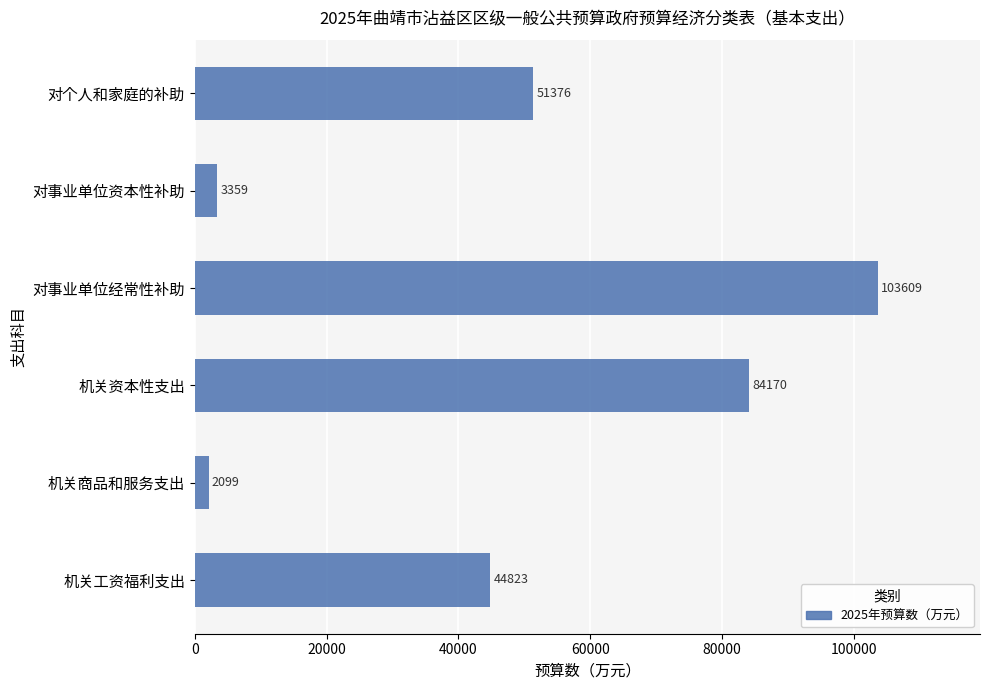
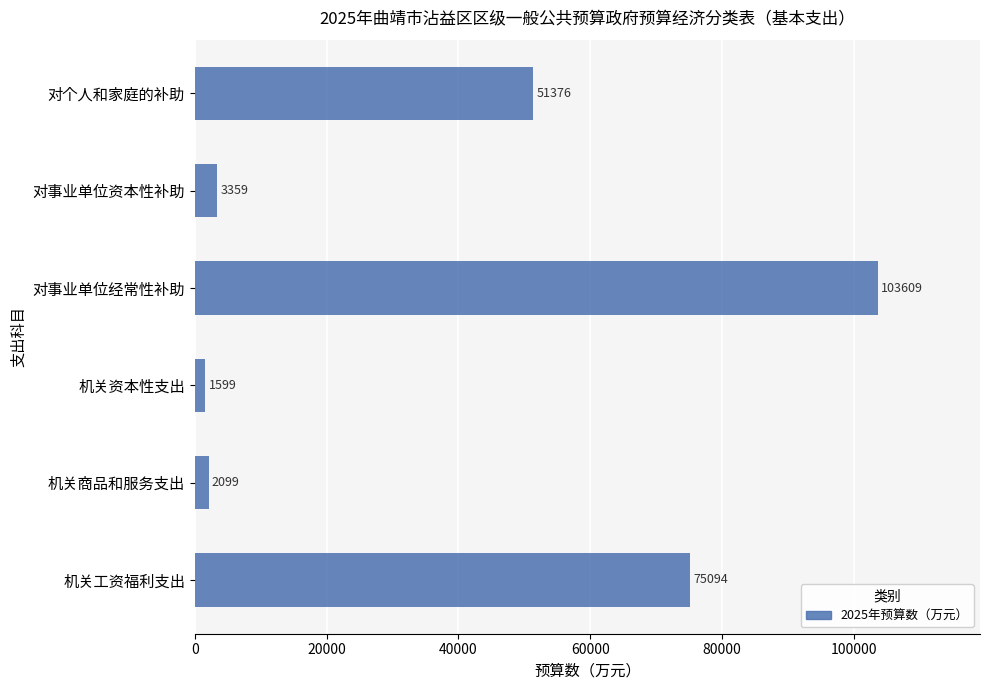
机关资本性支出: 84170 -> 1599
机关工资福利支出: 44823 -> 75094
